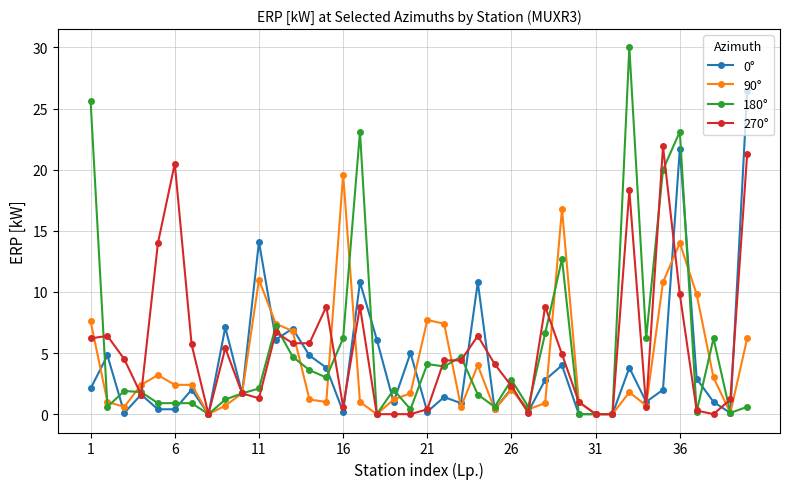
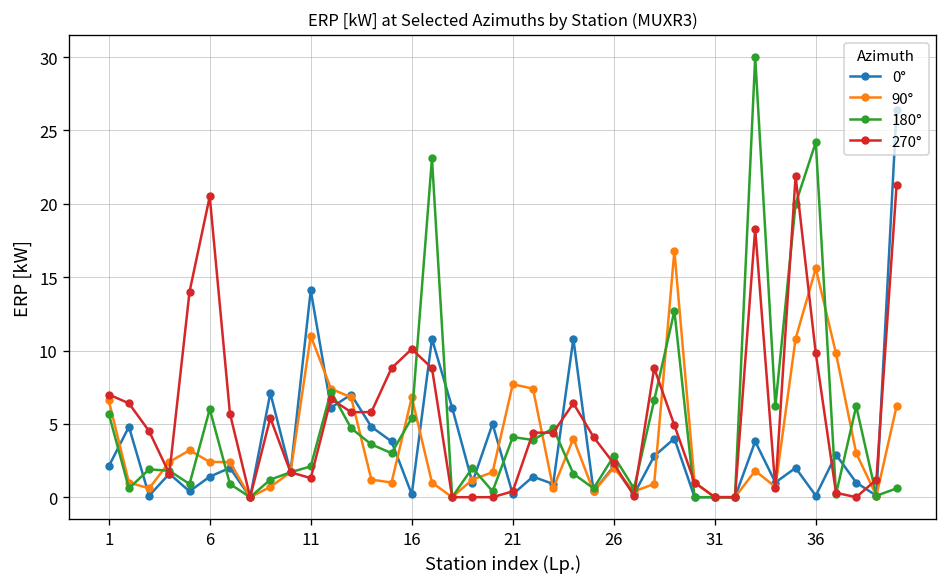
90°, 1: 7.6 -> 6.6
180°, 1: 25.6 -> 5.7
270°, 1: 6.2 -> 7.0
0°, 6: 0.4 -> 1.4
180°, 6: 0.9 -> 6.0
90°, 16: 19.6 -> 6.8
180°, 16: 6.2 -> 5.4
270°, 16: 0.6 -> 10.1
0°, 36: 21.7 -> 0.1
90°, 36: 14.0 -> 15.6
180°, 36: 23.1 -> 24.2
